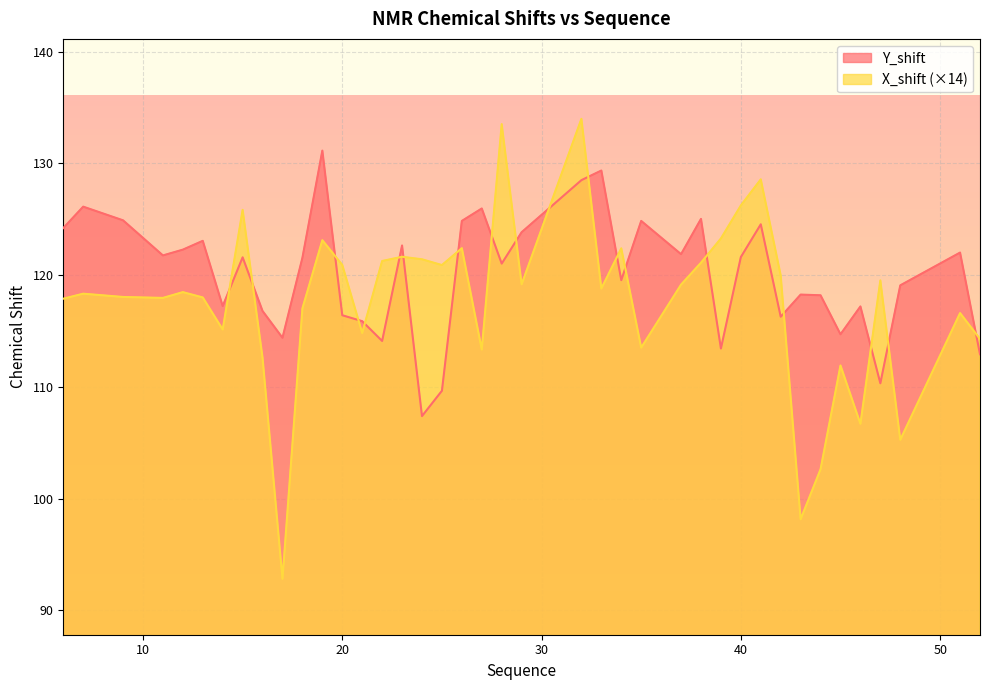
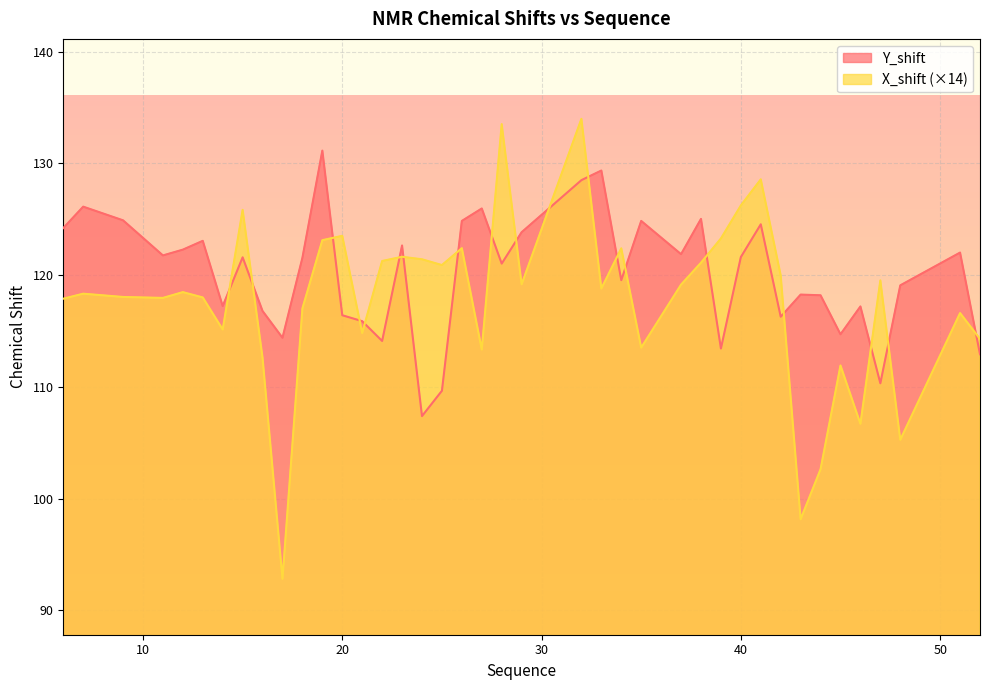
X_shift (×14), 20: 120.9 -> 123.5
